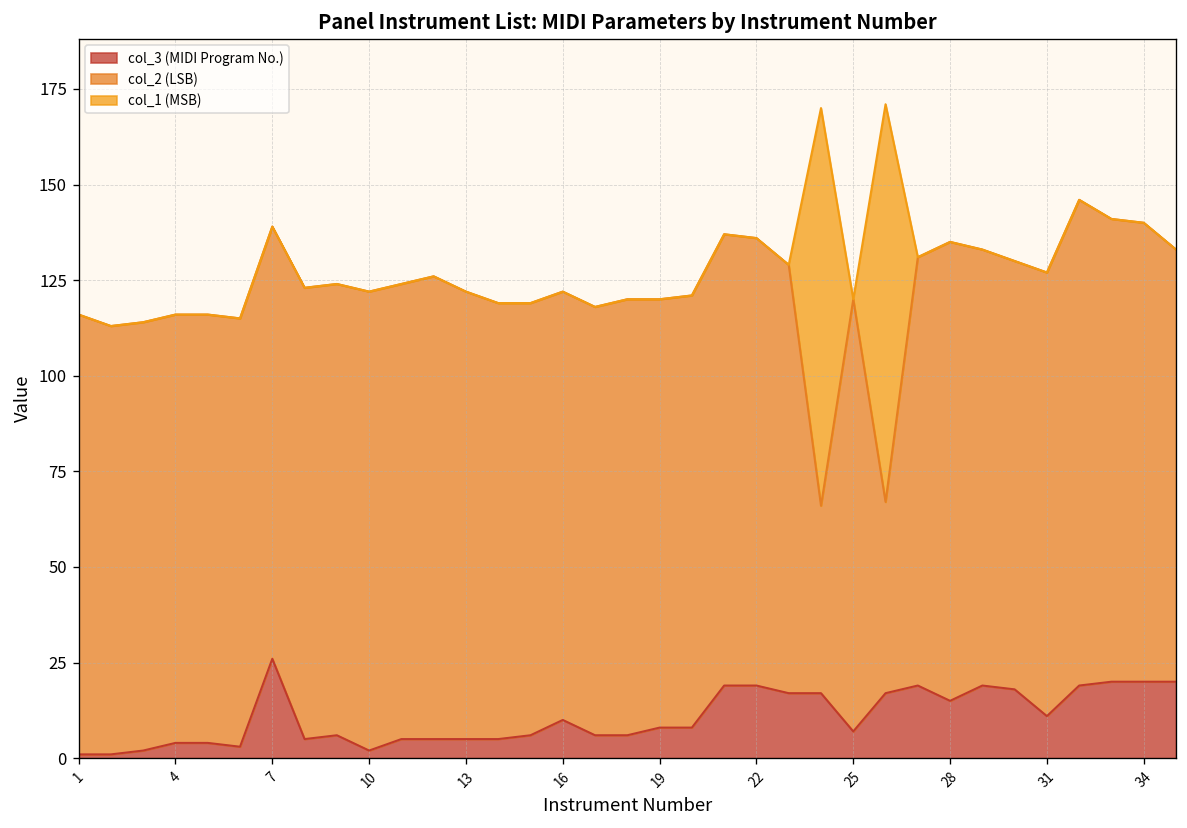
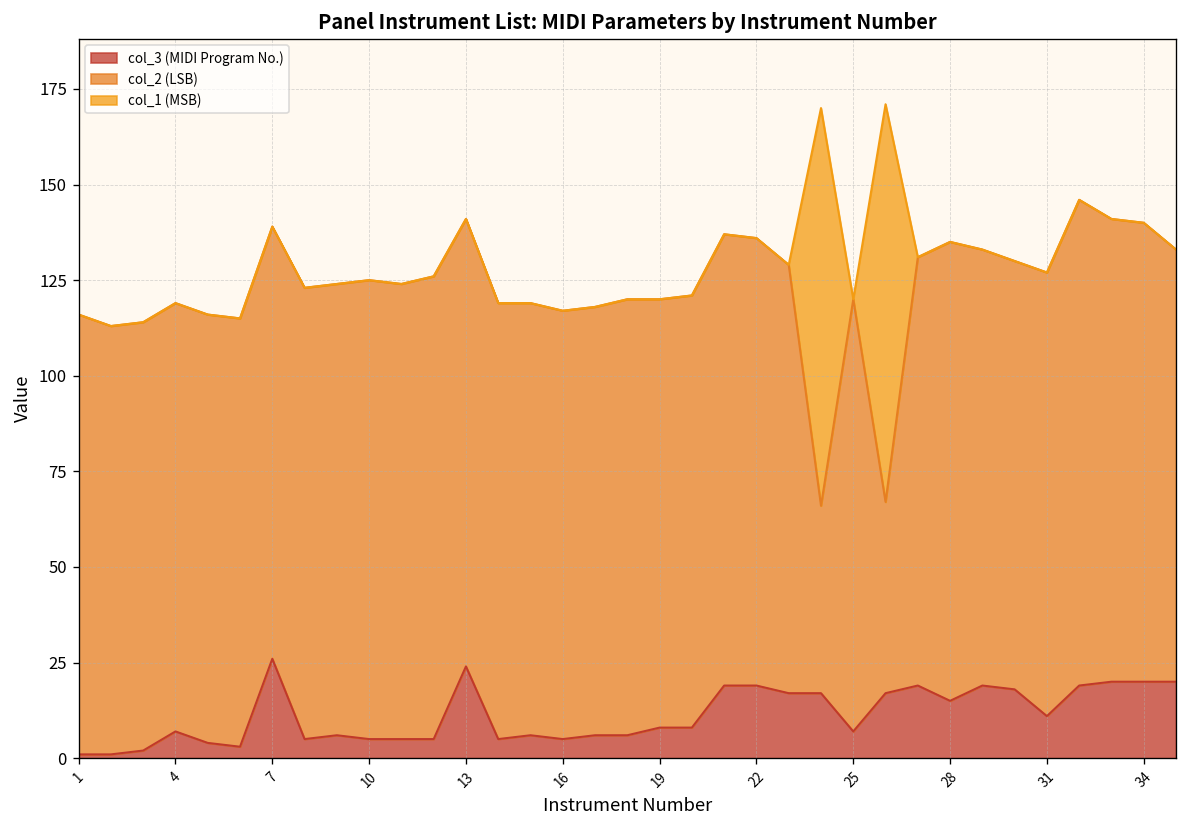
col_3 (MIDI Program No.), 4: 4 -> 7
col_3 (MIDI Program No.), 10: 2 -> 5
col_3 (MIDI Program No.), 13: 5 -> 24
col_3 (MIDI Program No.), 16: 10 -> 5
